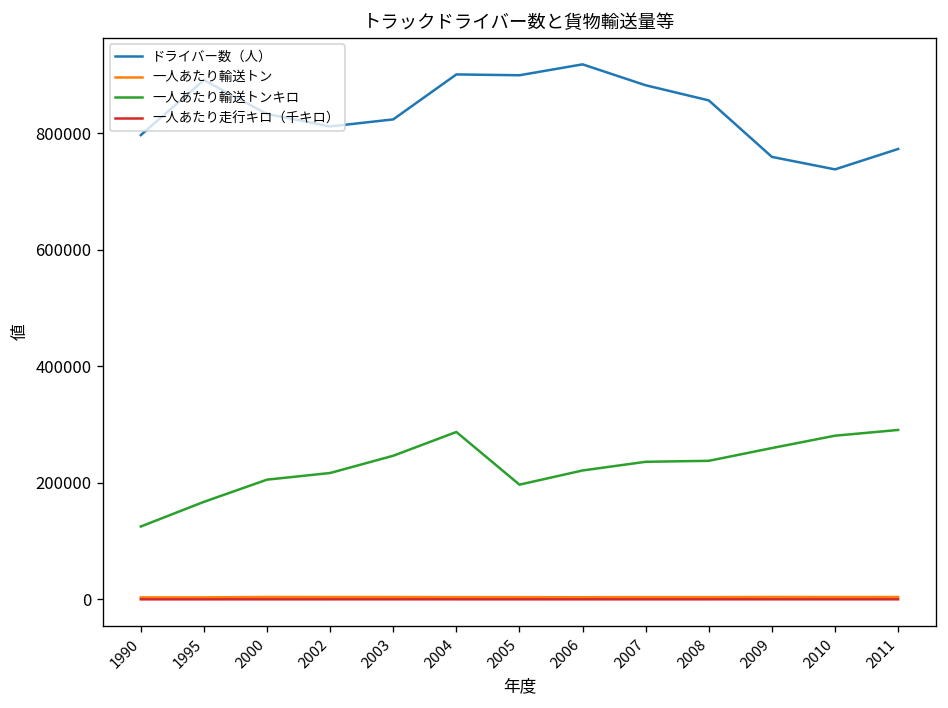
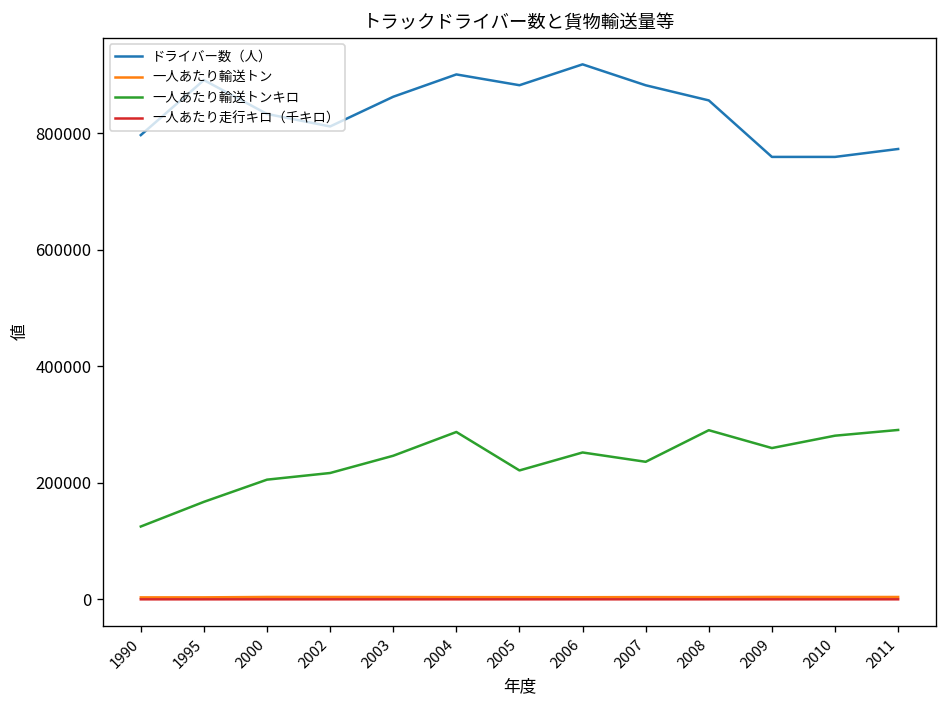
ドライバー数（人）, 2003: 820000 -> 860000
ドライバー数（人）, 2005: 900000 -> 880000
一人あたり輸送トンキロ, 2005: 200000 -> 220000
一人あたり輸送トンキロ, 2006: 220000 -> 250000
一人あたり輸送トンキロ, 2008: 240000 -> 290000
ドライバー数（人）, 2010: 740000 -> 760000
